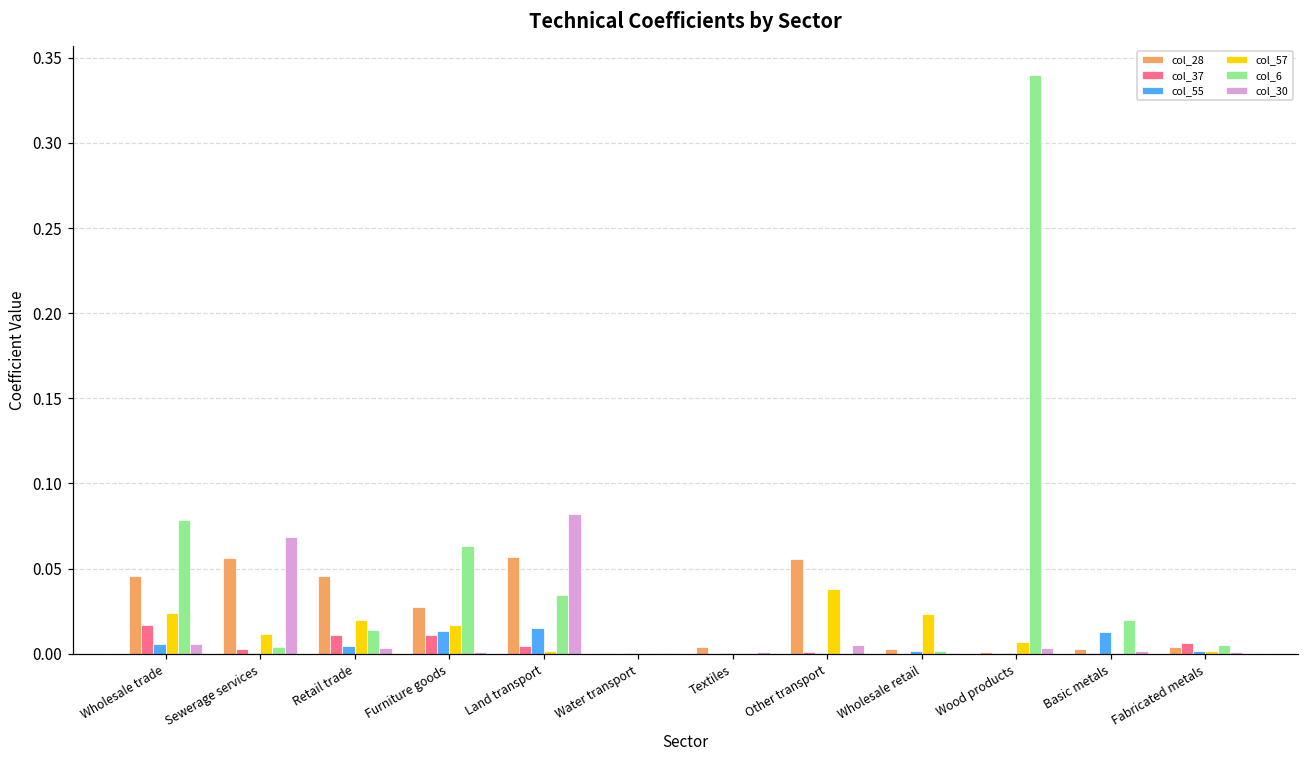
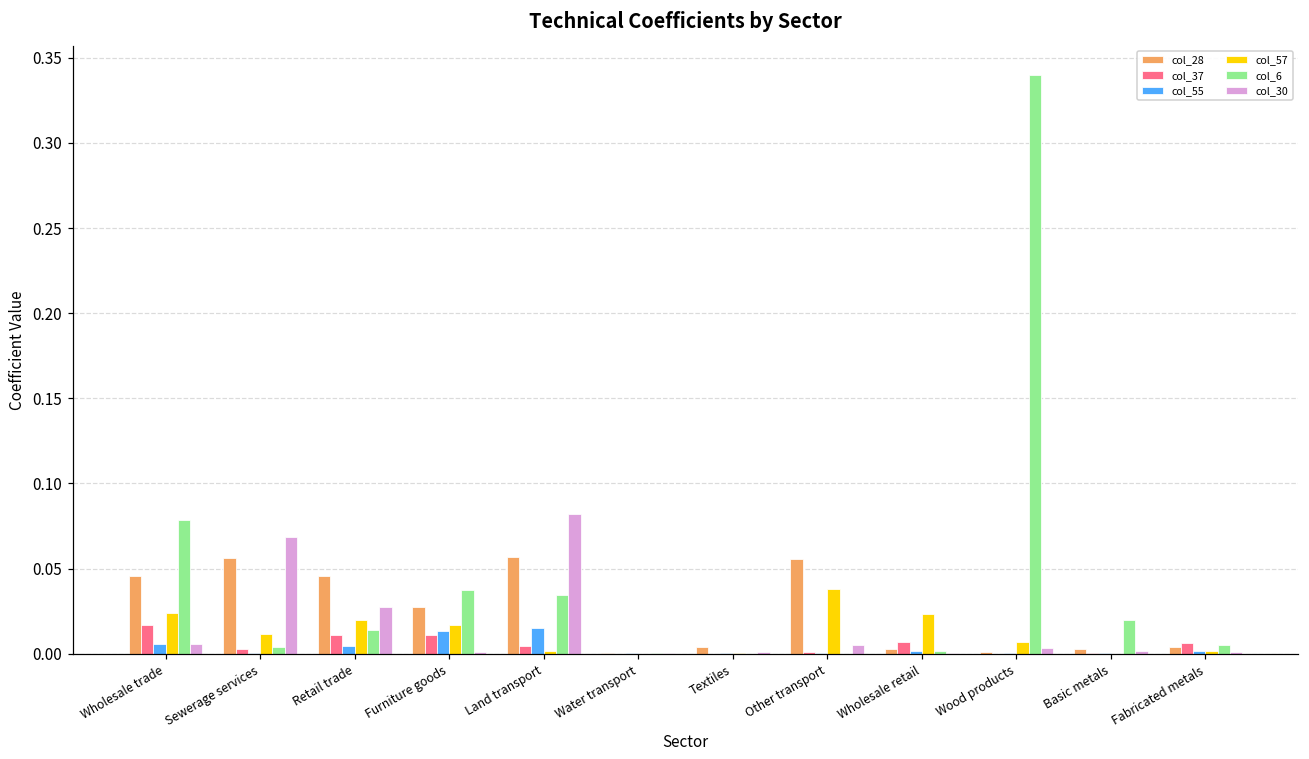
col_30, Retail trade: 0.004 -> 0.027
col_6, Furniture goods: 0.063 -> 0.037
col_37, Wholesale retail: 0.000 -> 0.007
col_55, Basic metals: 0.013 -> 0.001
